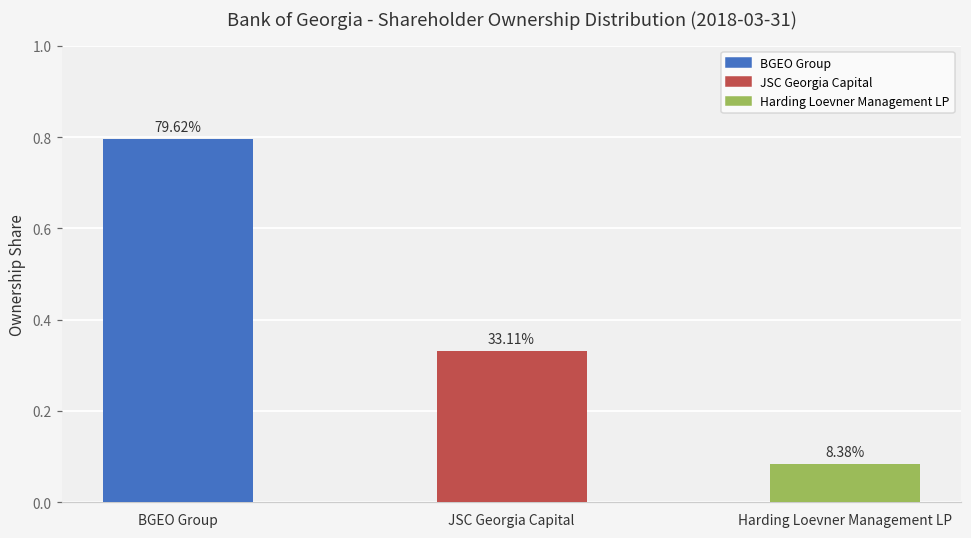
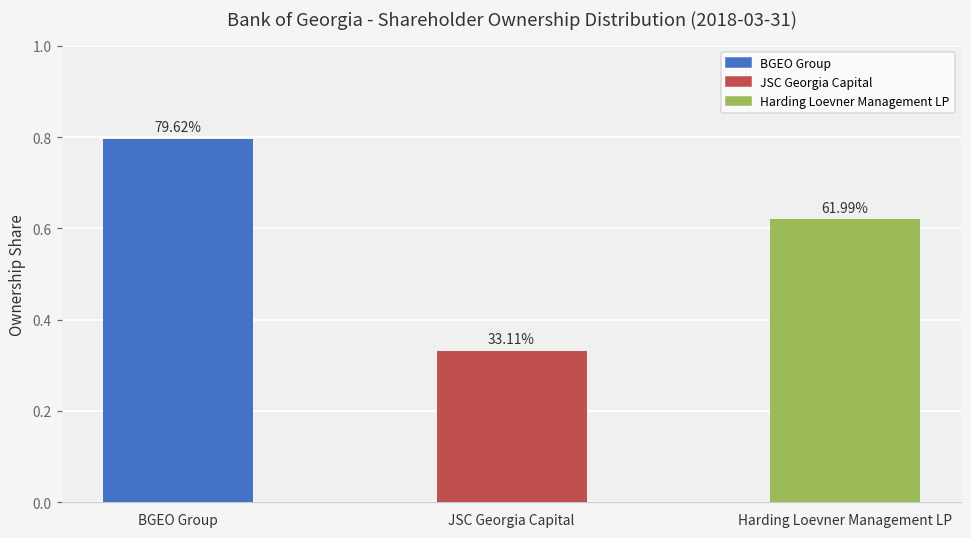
Harding Loevner Management LP: 8.38% -> 61.99%
